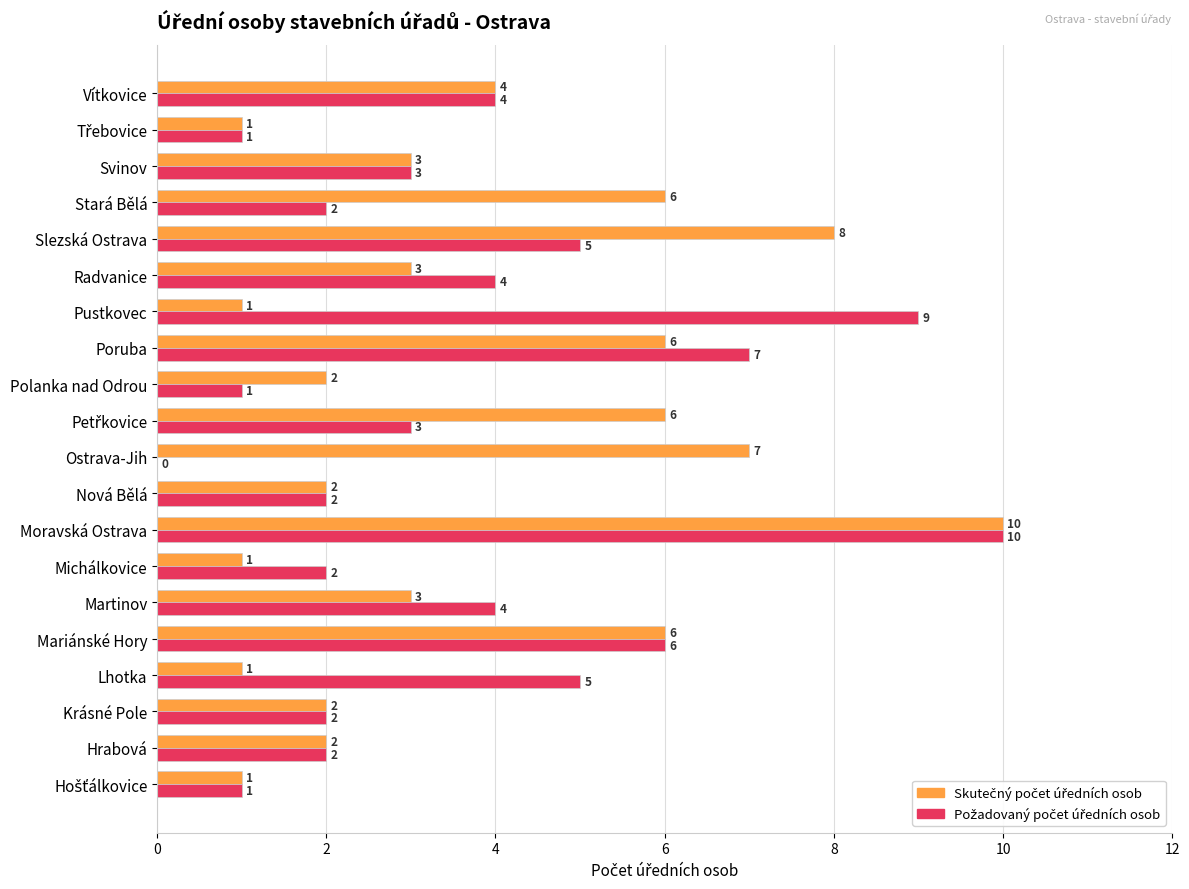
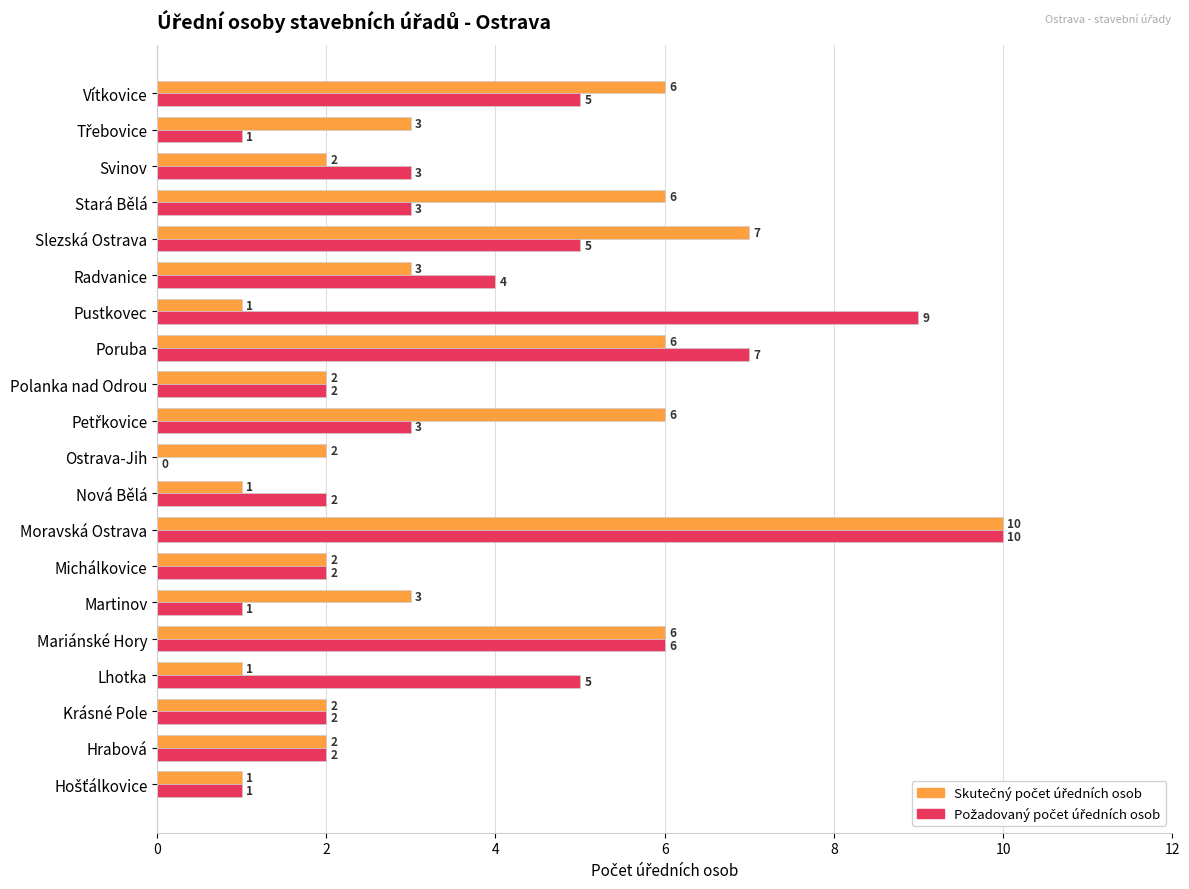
Skutečný počet úředních osob, Vítkovice: 4 -> 6
Požadovaný počet úředních osob, Vítkovice: 4 -> 5
Skutečný počet úředních osob, Třebovice: 1 -> 3
Skutečný počet úředních osob, Svinov: 3 -> 2
Požadovaný počet úředních osob, Stará Bělá: 2 -> 3
Skutečný počet úředních osob, Slezská Ostrava: 8 -> 7
Požadovaný počet úředních osob, Polanka nad Odrou: 1 -> 2
Skutečný počet úředních osob, Ostrava-Jih: 7 -> 2
Skutečný počet úředních osob, Nová Bělá: 2 -> 1
Skutečný počet úředních osob, Michálkovice: 1 -> 2
Požadovaný počet úředních osob, Martinov: 4 -> 1
